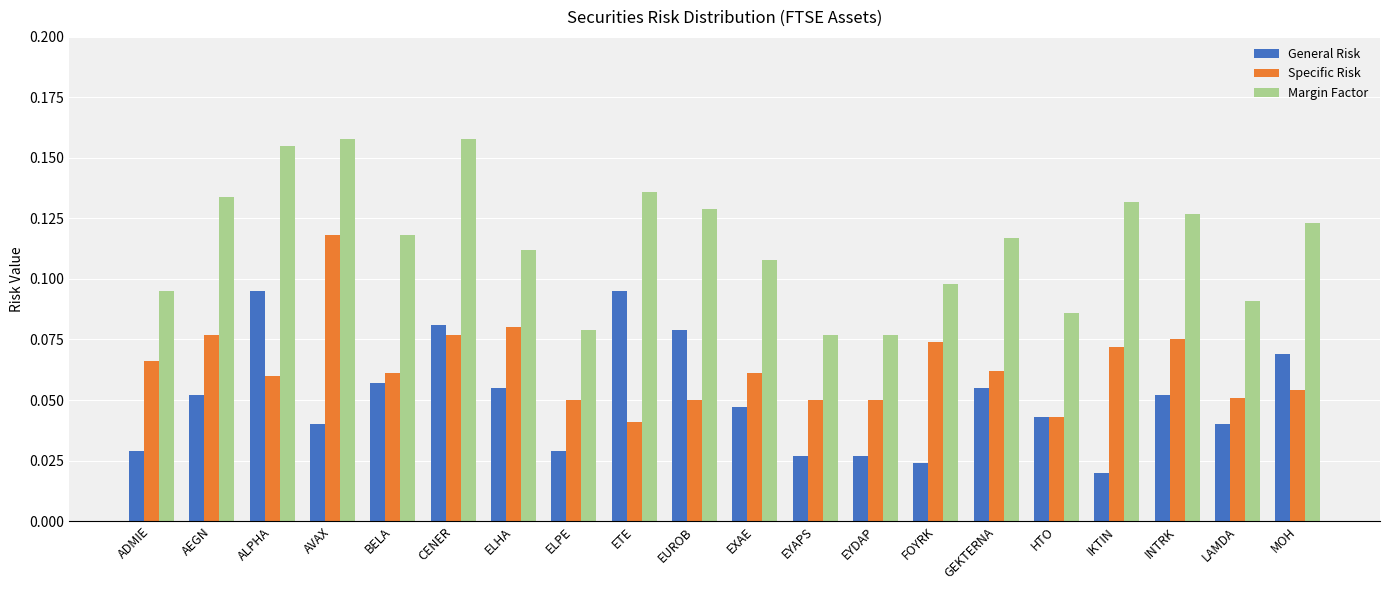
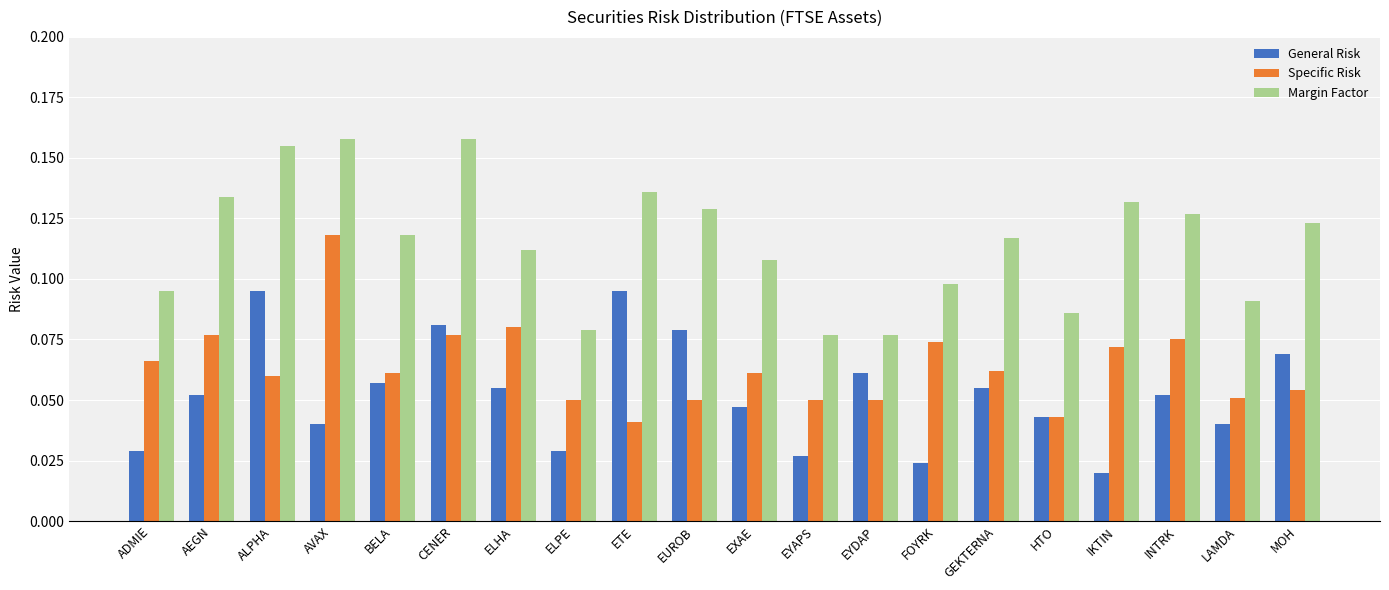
General Risk, EYDAP: 0.027 -> 0.061
